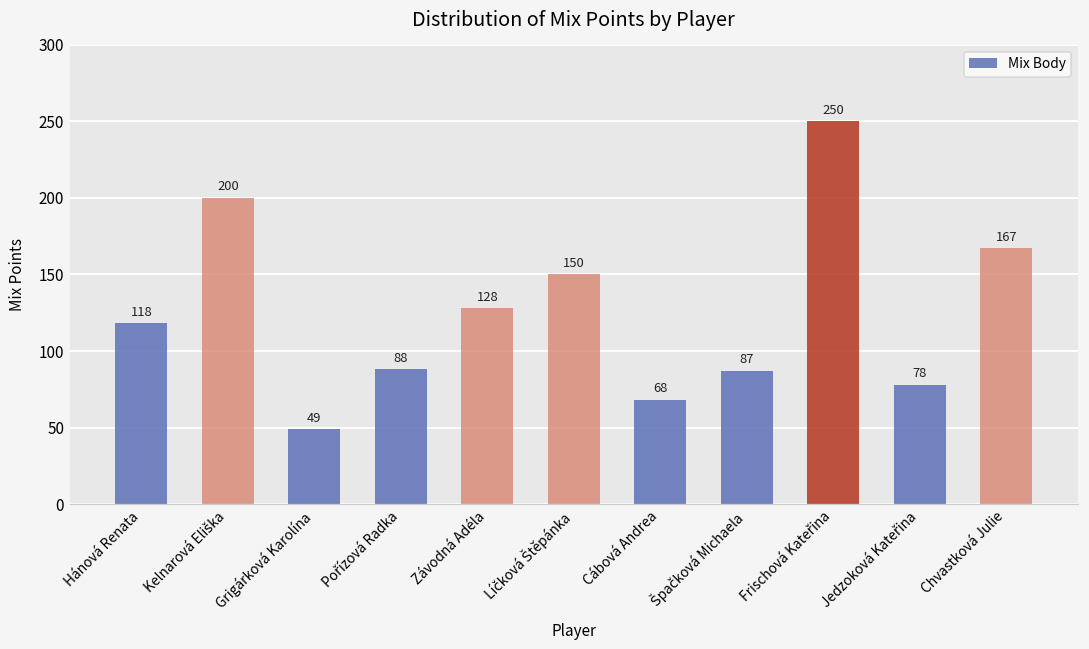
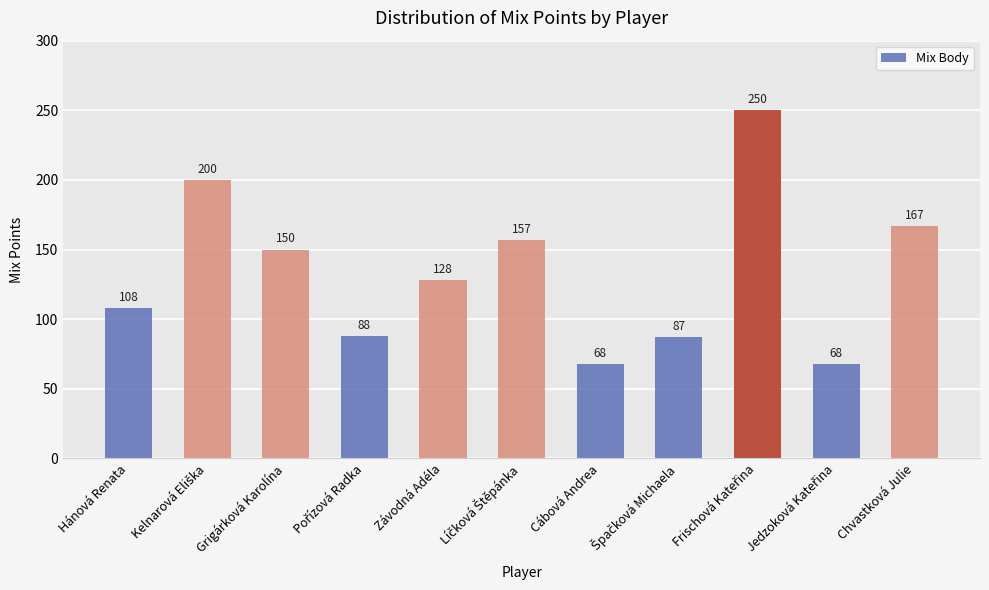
Hánová Renata: 118 -> 108
Grigárková Karolína: 49 -> 150
Líčková Štěpánka: 150 -> 157
Jedzoková Kateřina: 78 -> 68
